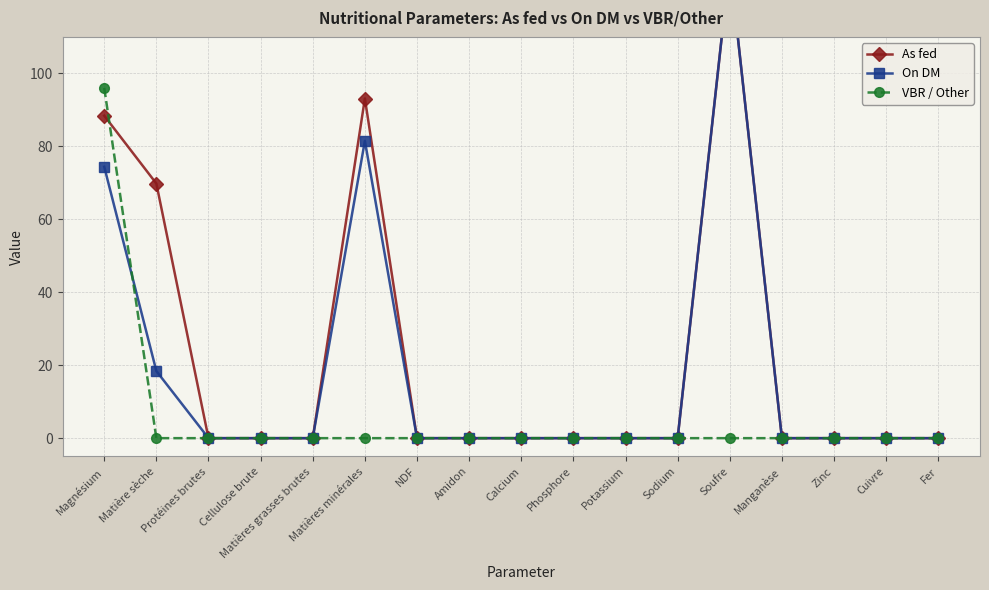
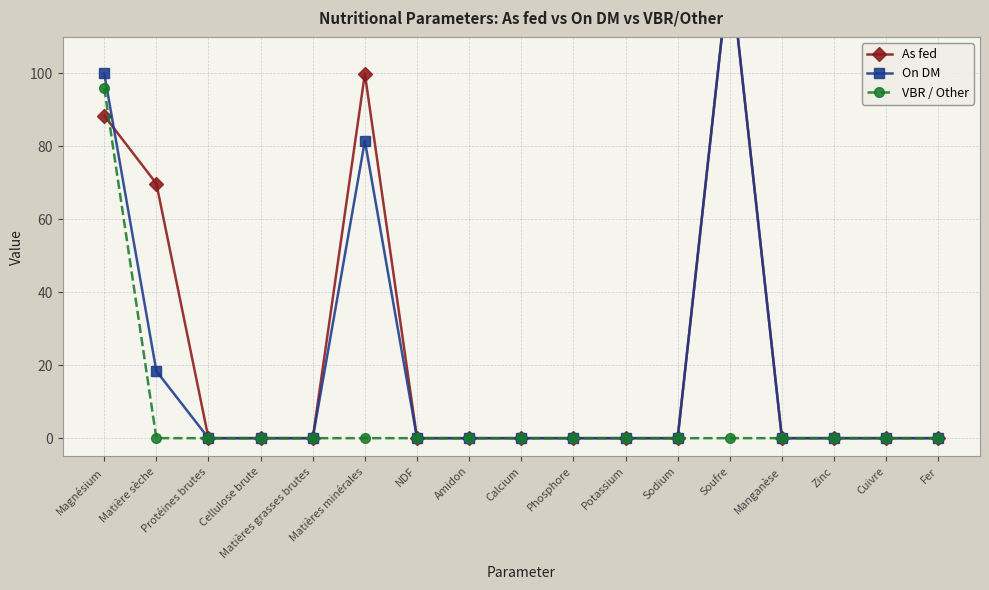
On DM, Magnésium: 74 -> 100
As fed, Matières minérales: 93 -> 100
